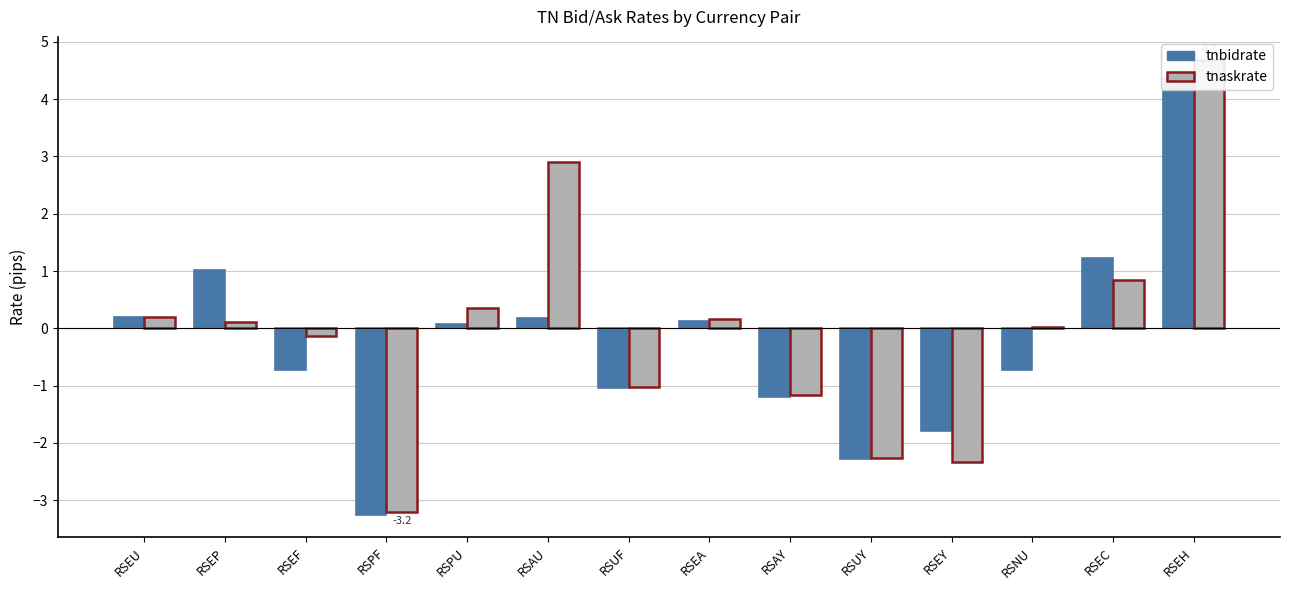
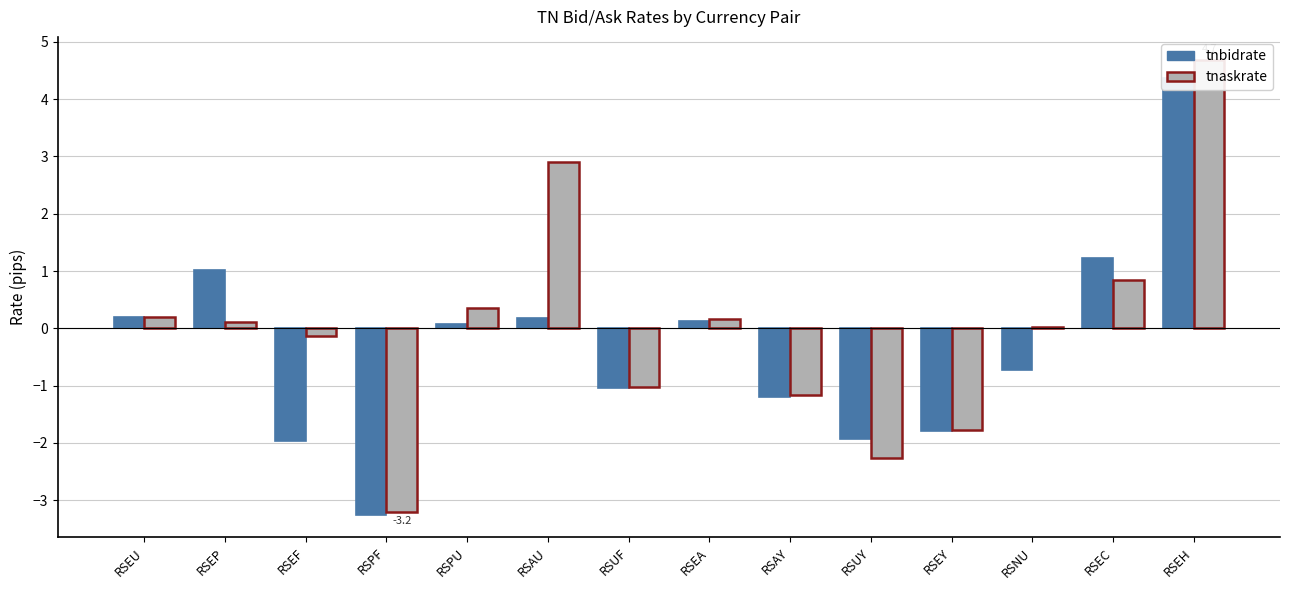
tnbidrate, RSEF: -0.7 -> -2.0
tnbidrate, RSUY: -2.3 -> -1.9
tnaskrate, RSEY: -2.3 -> -1.8
